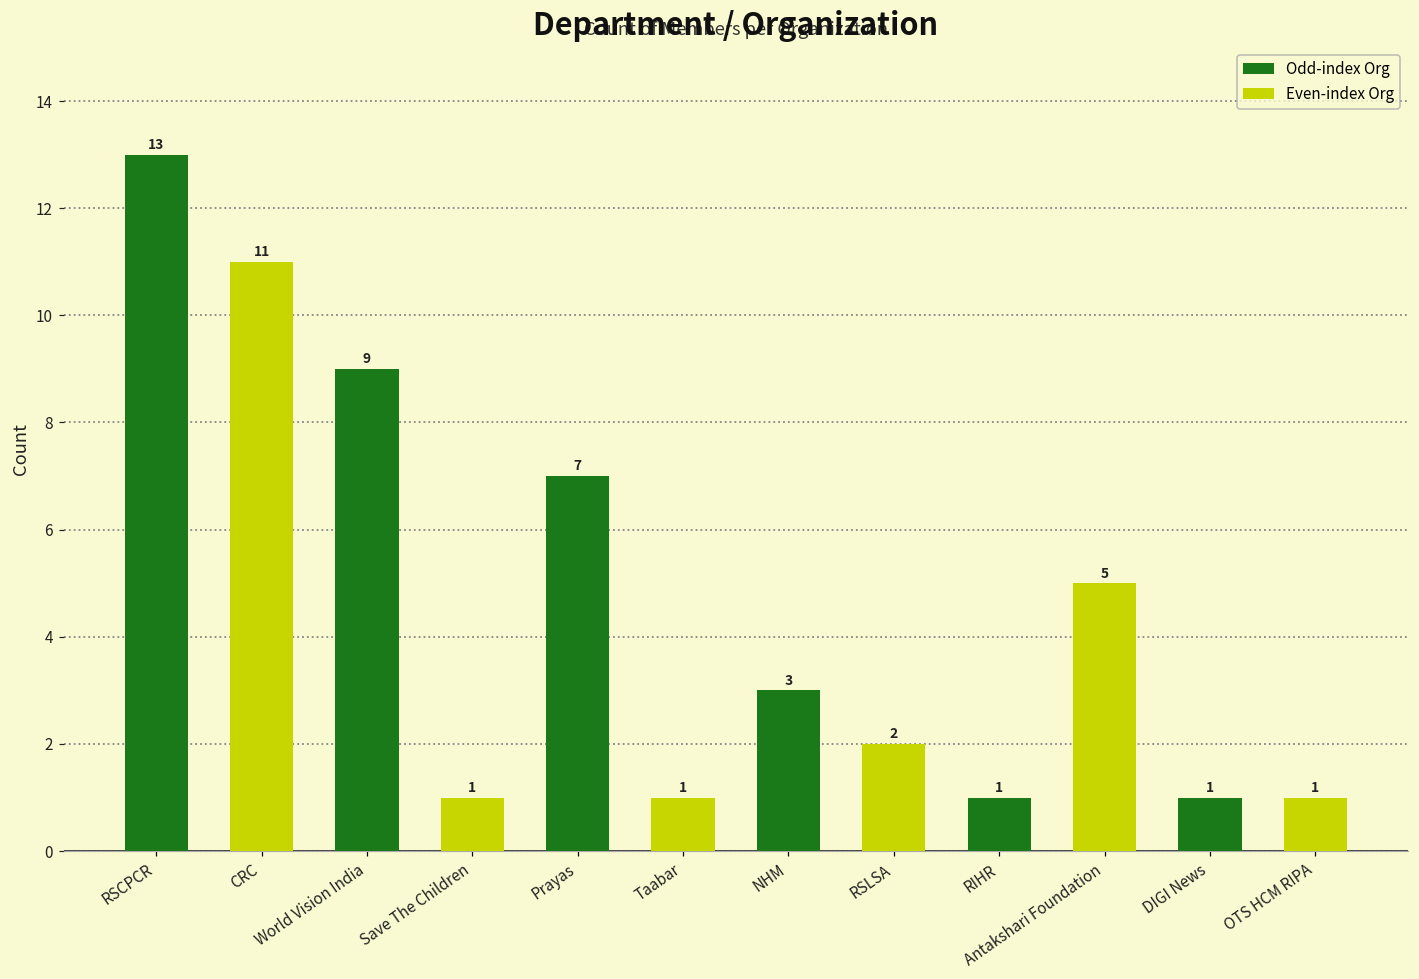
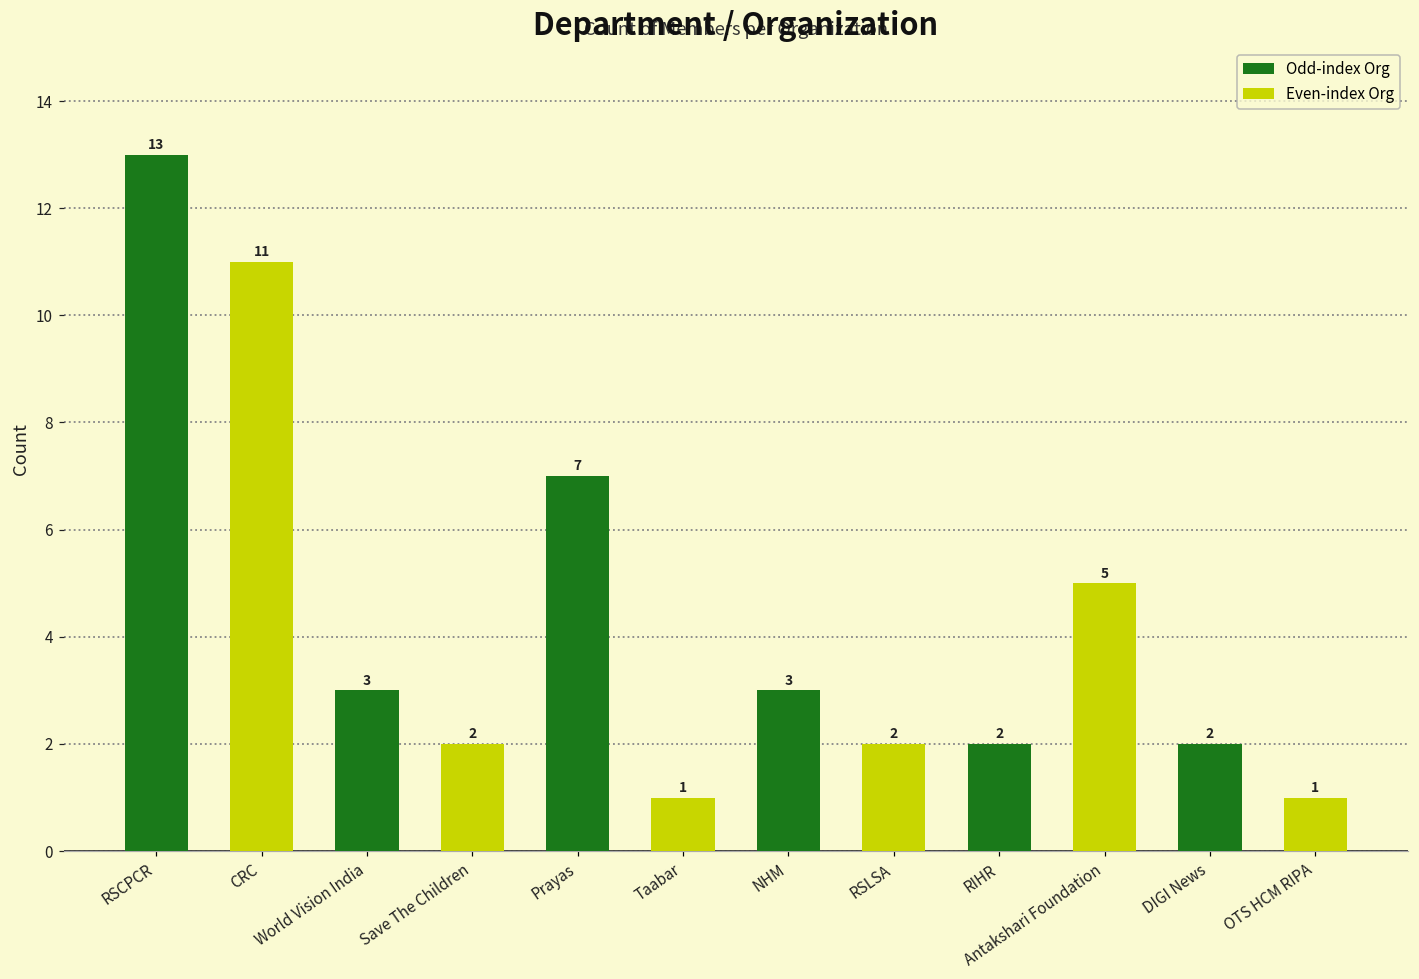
World Vision India: 9 -> 3
Save The Children: 1 -> 2
RIHR: 1 -> 2
DIGI News: 1 -> 2
